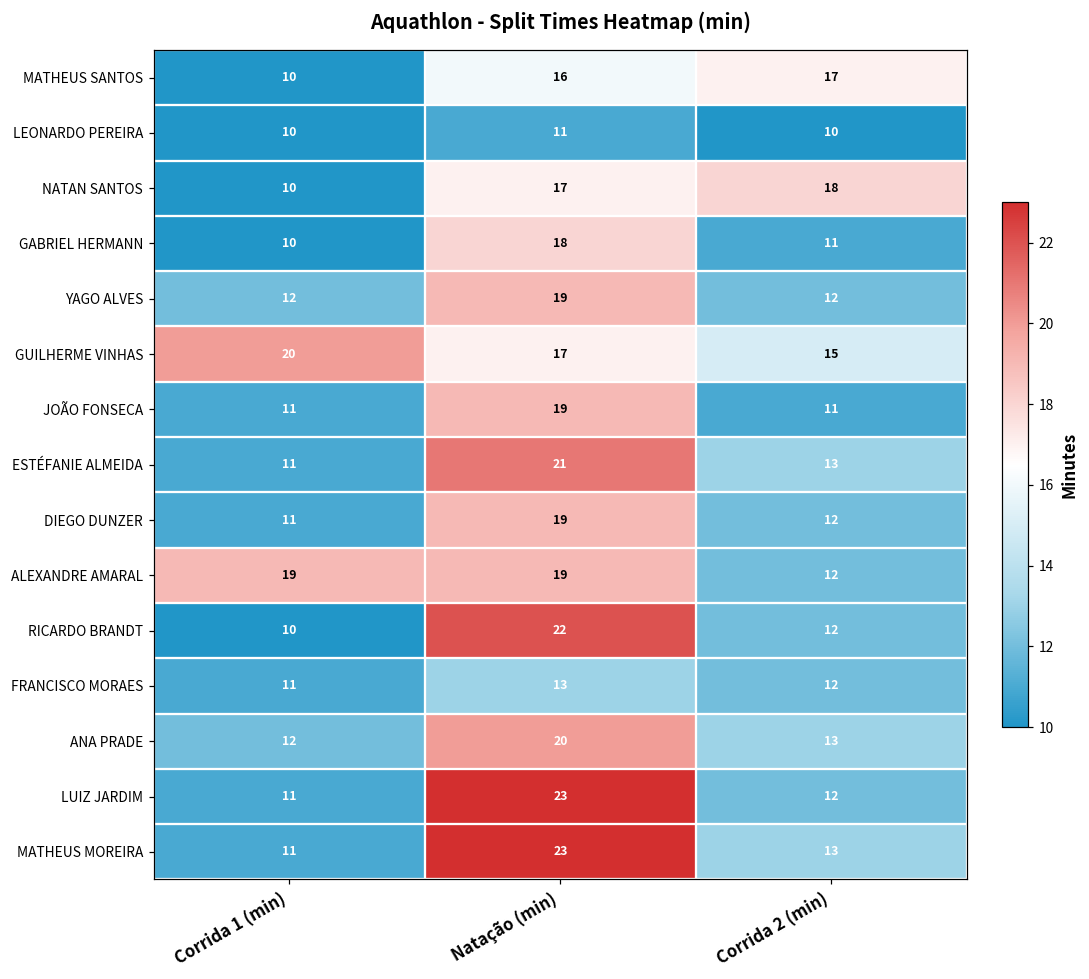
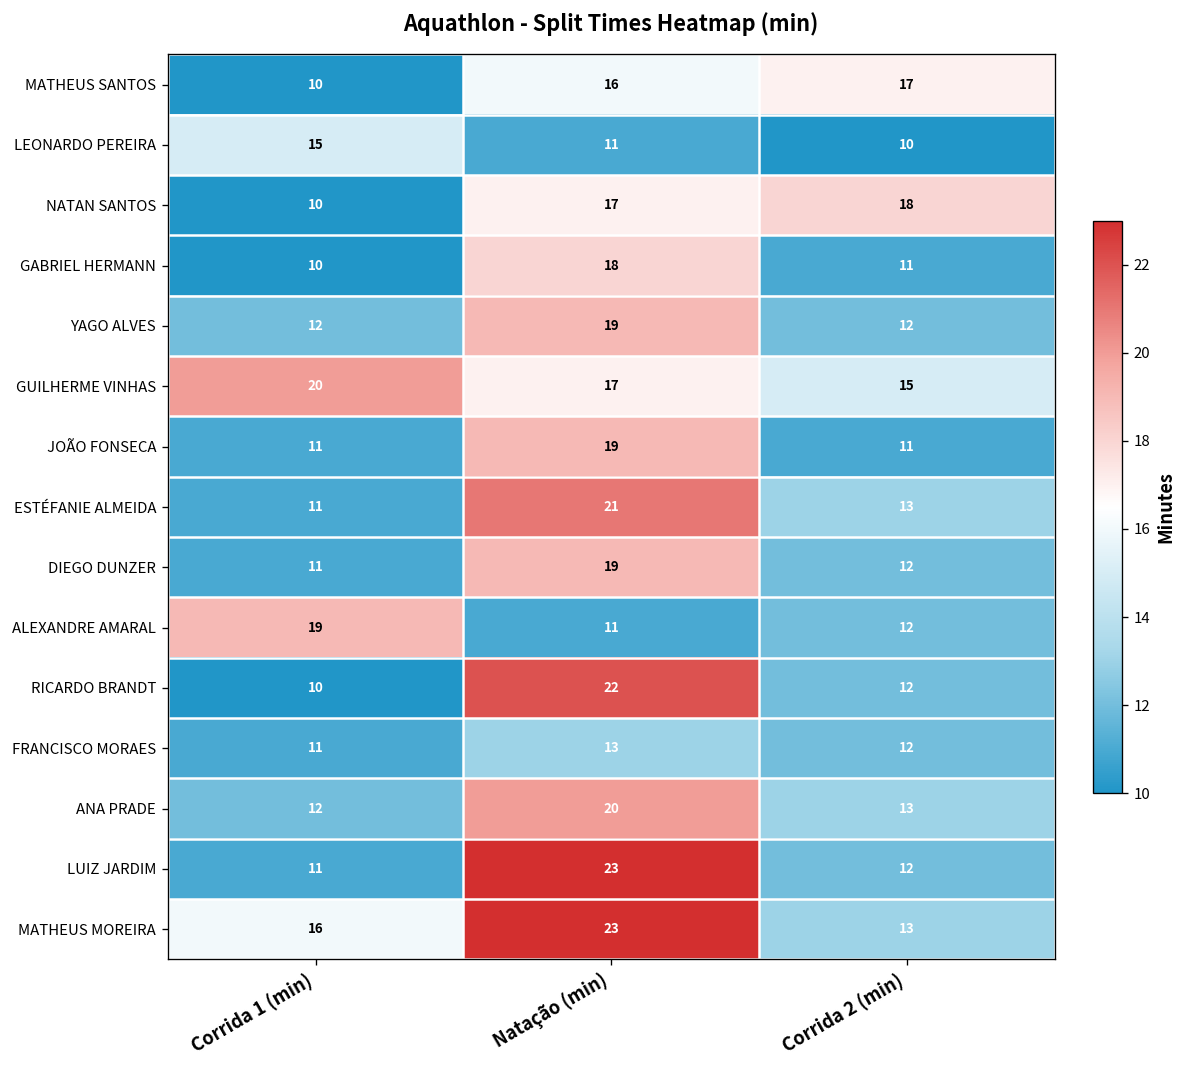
LEONARDO PEREIRA, Corrida 1 (min): 10 -> 15
ALEXANDRE AMARAL, Natação (min): 19 -> 11
MATHEUS MOREIRA, Corrida 1 (min): 11 -> 16
